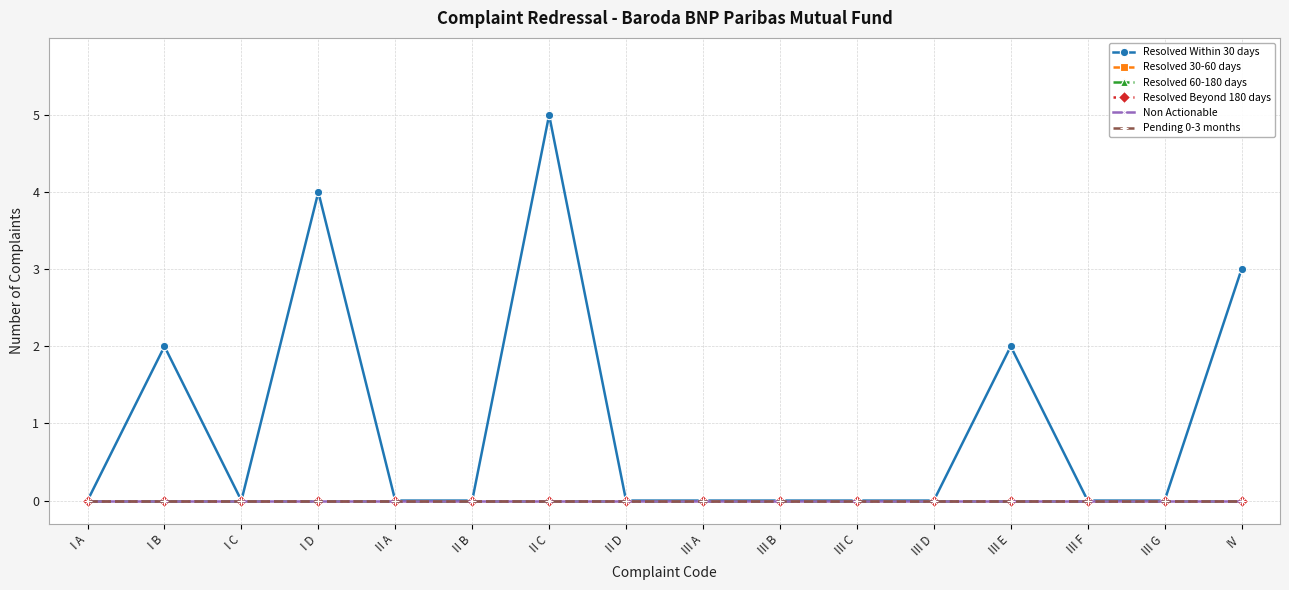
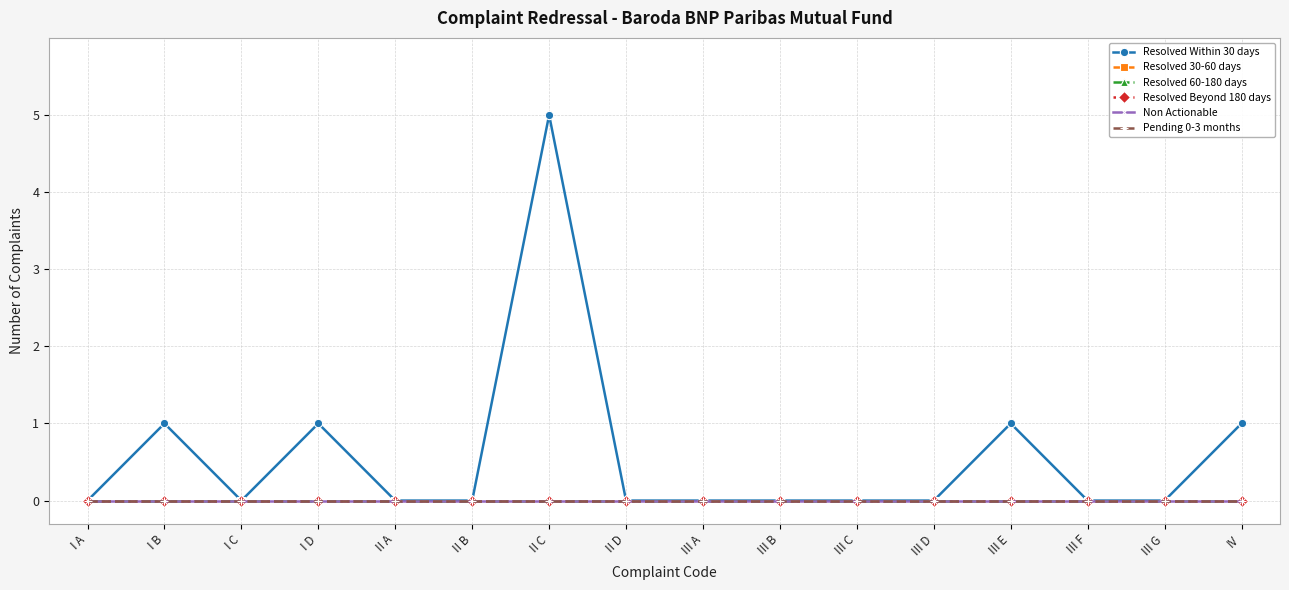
Resolved Within 30 days, I B: 2 -> 1
Resolved Within 30 days, I D: 4 -> 1
Resolved Within 30 days, III E: 2 -> 1
Resolved Within 30 days, IV: 3 -> 1
